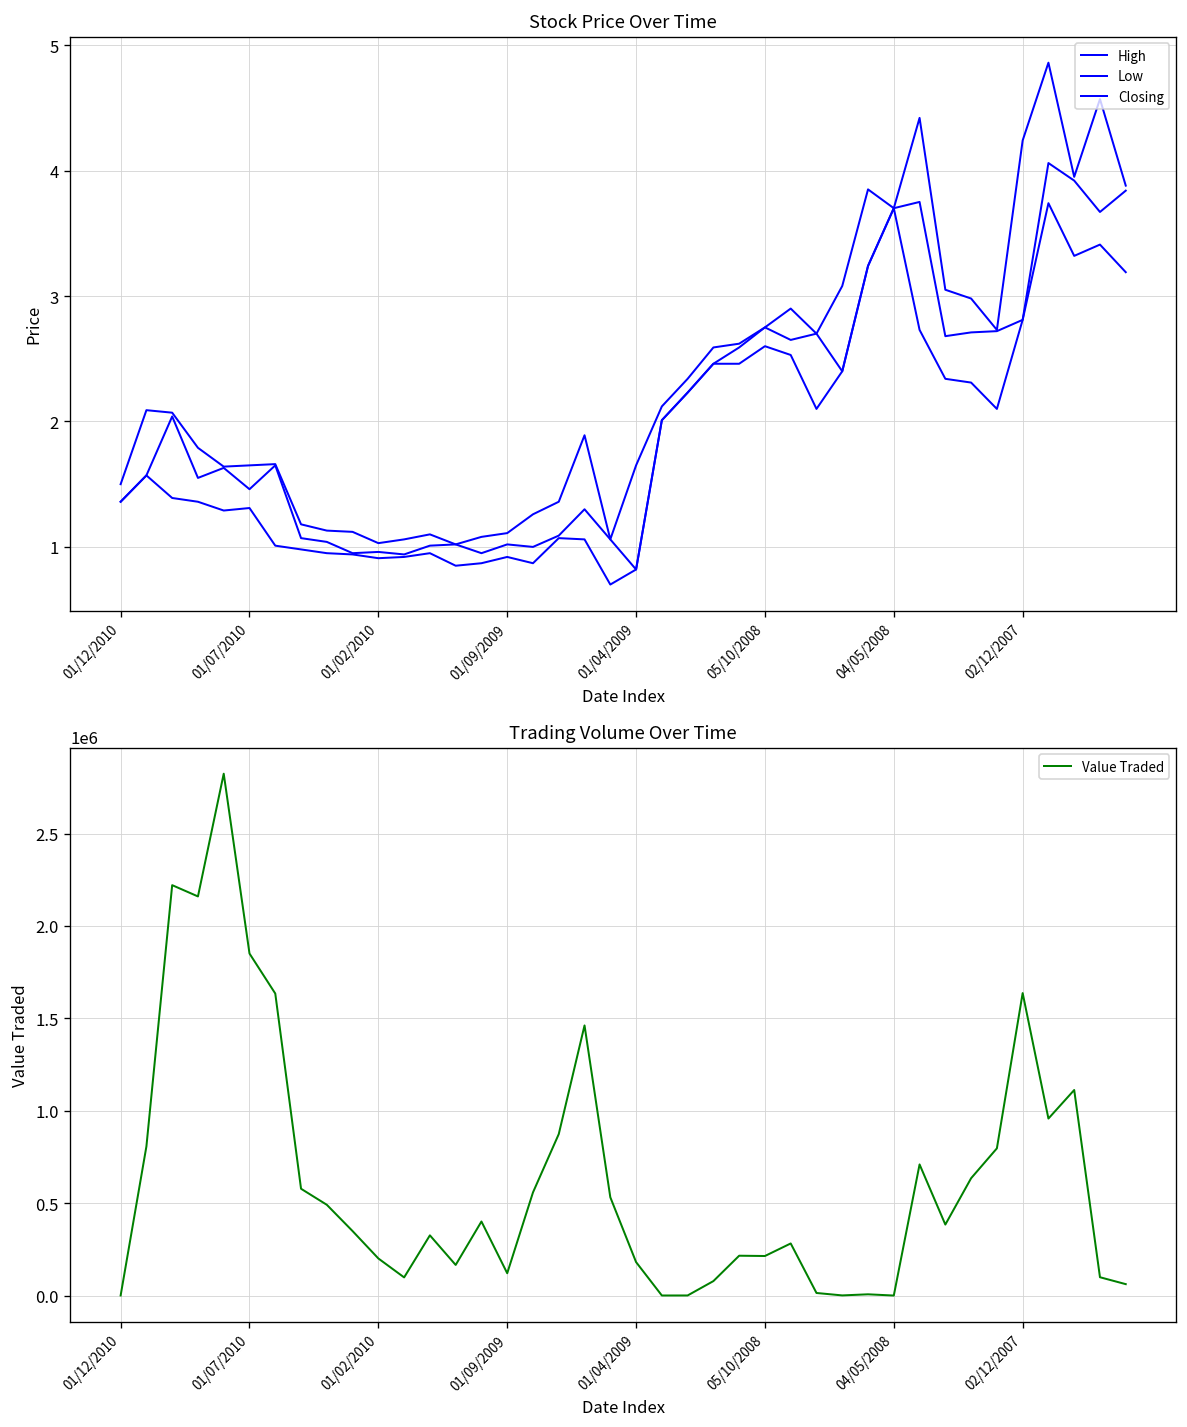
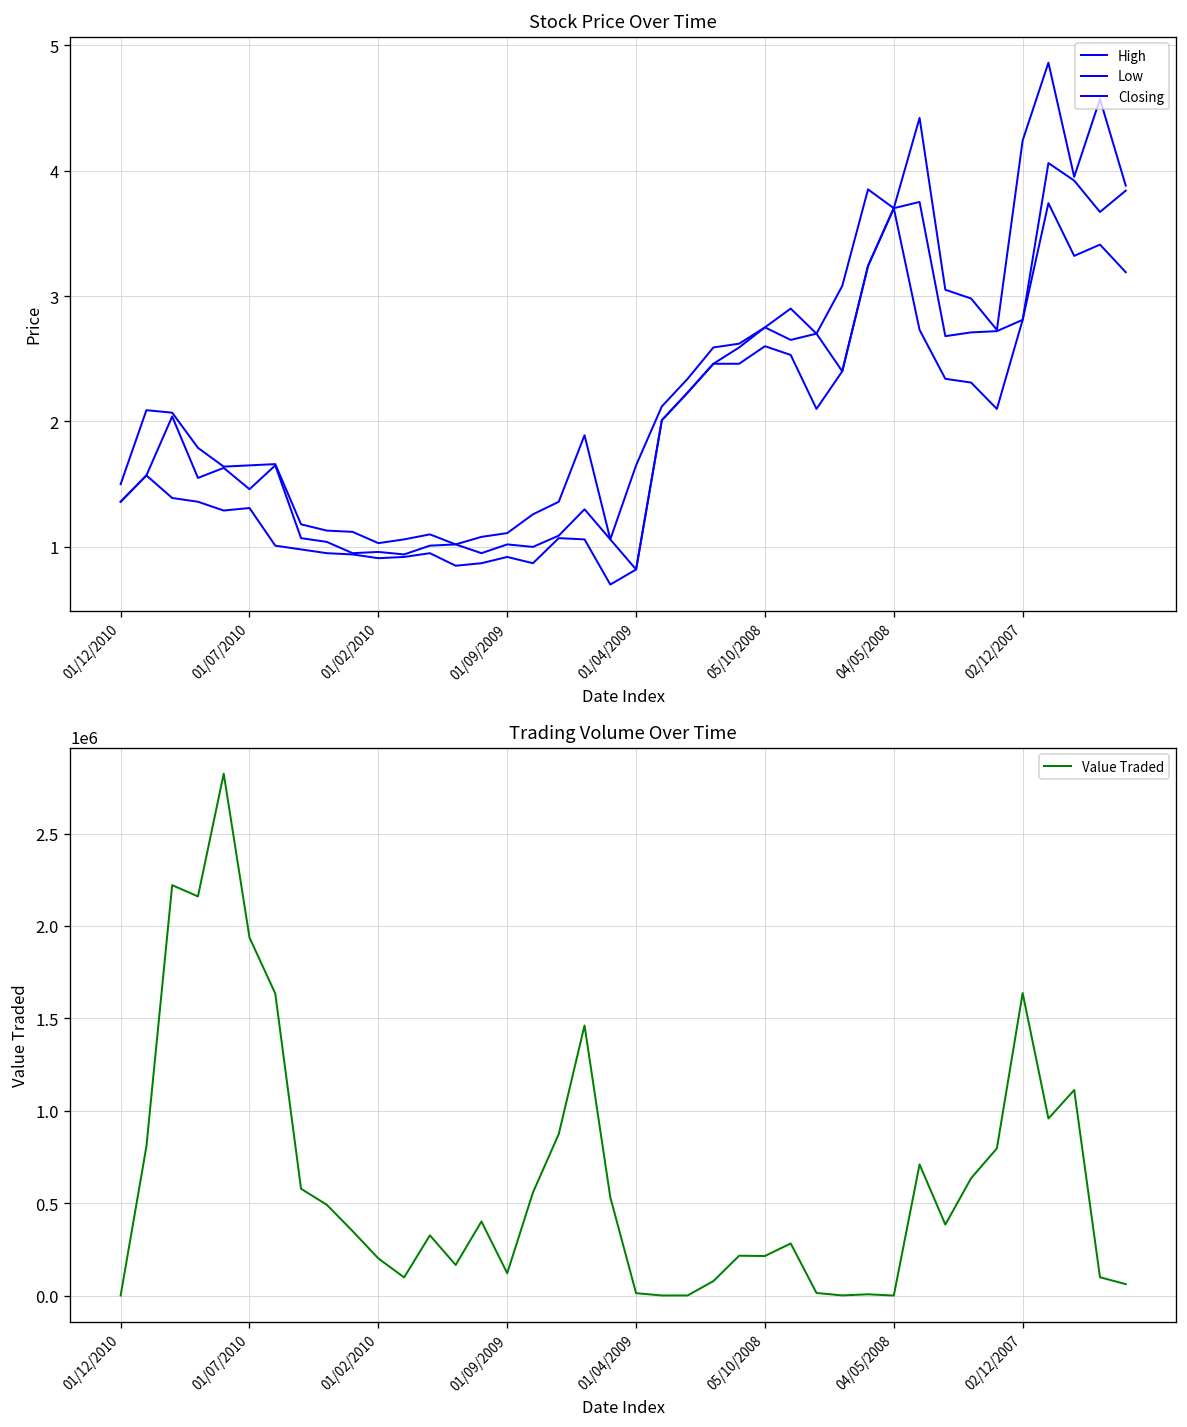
Trading Volume Over Time, 01/07/2010: 1850000 -> 1940000
Trading Volume Over Time, 01/04/2009: 180000 -> 10000
